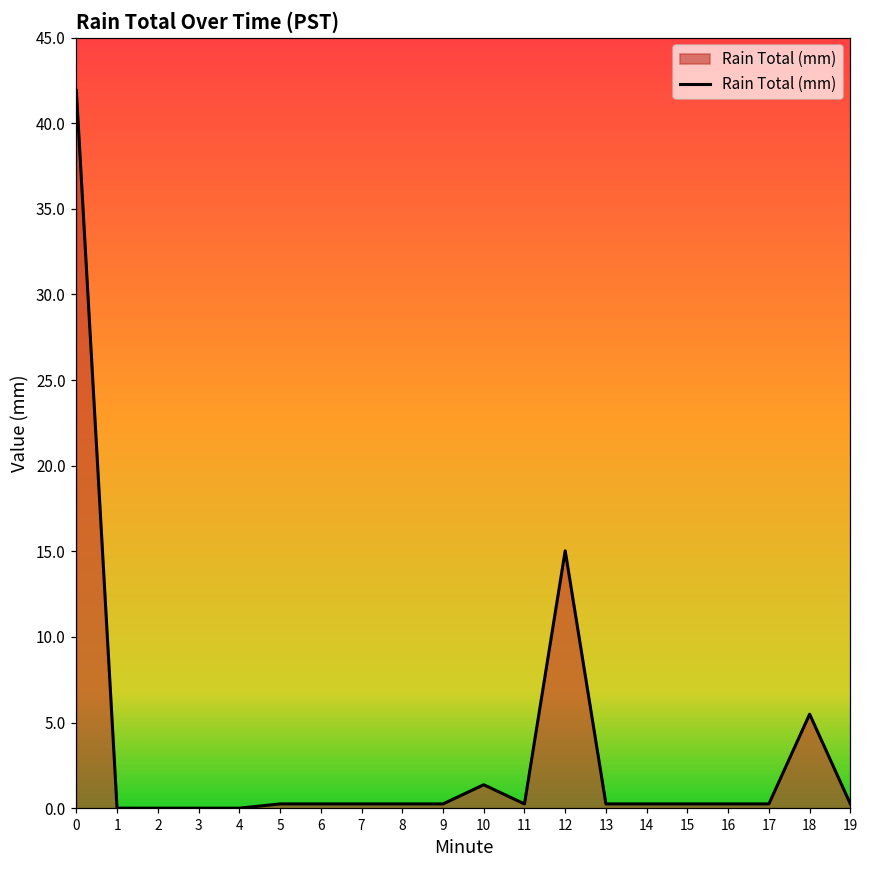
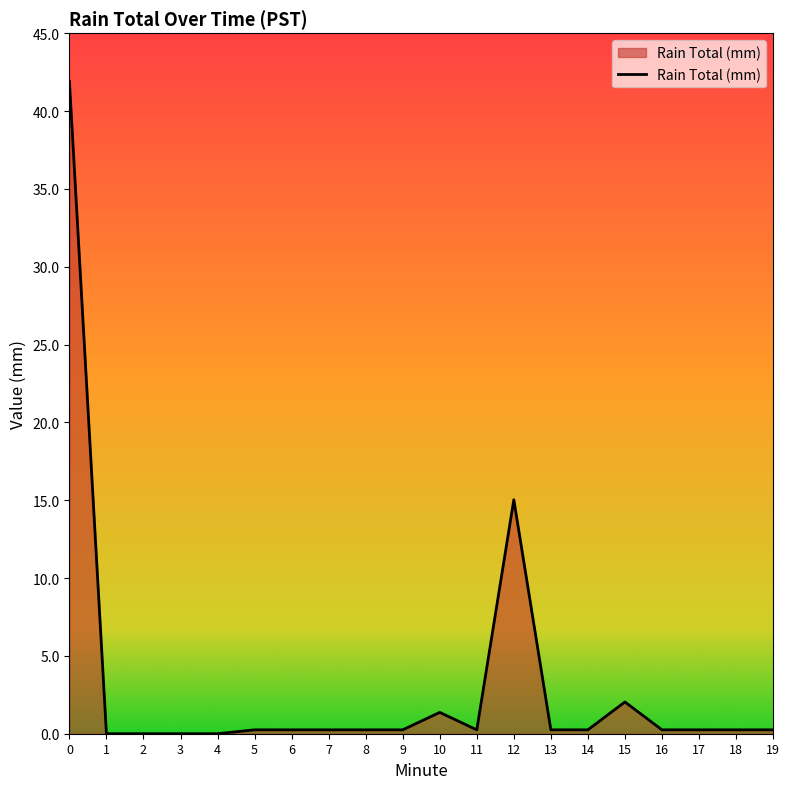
15: 0.3 -> 2.0
18: 5.5 -> 0.3
